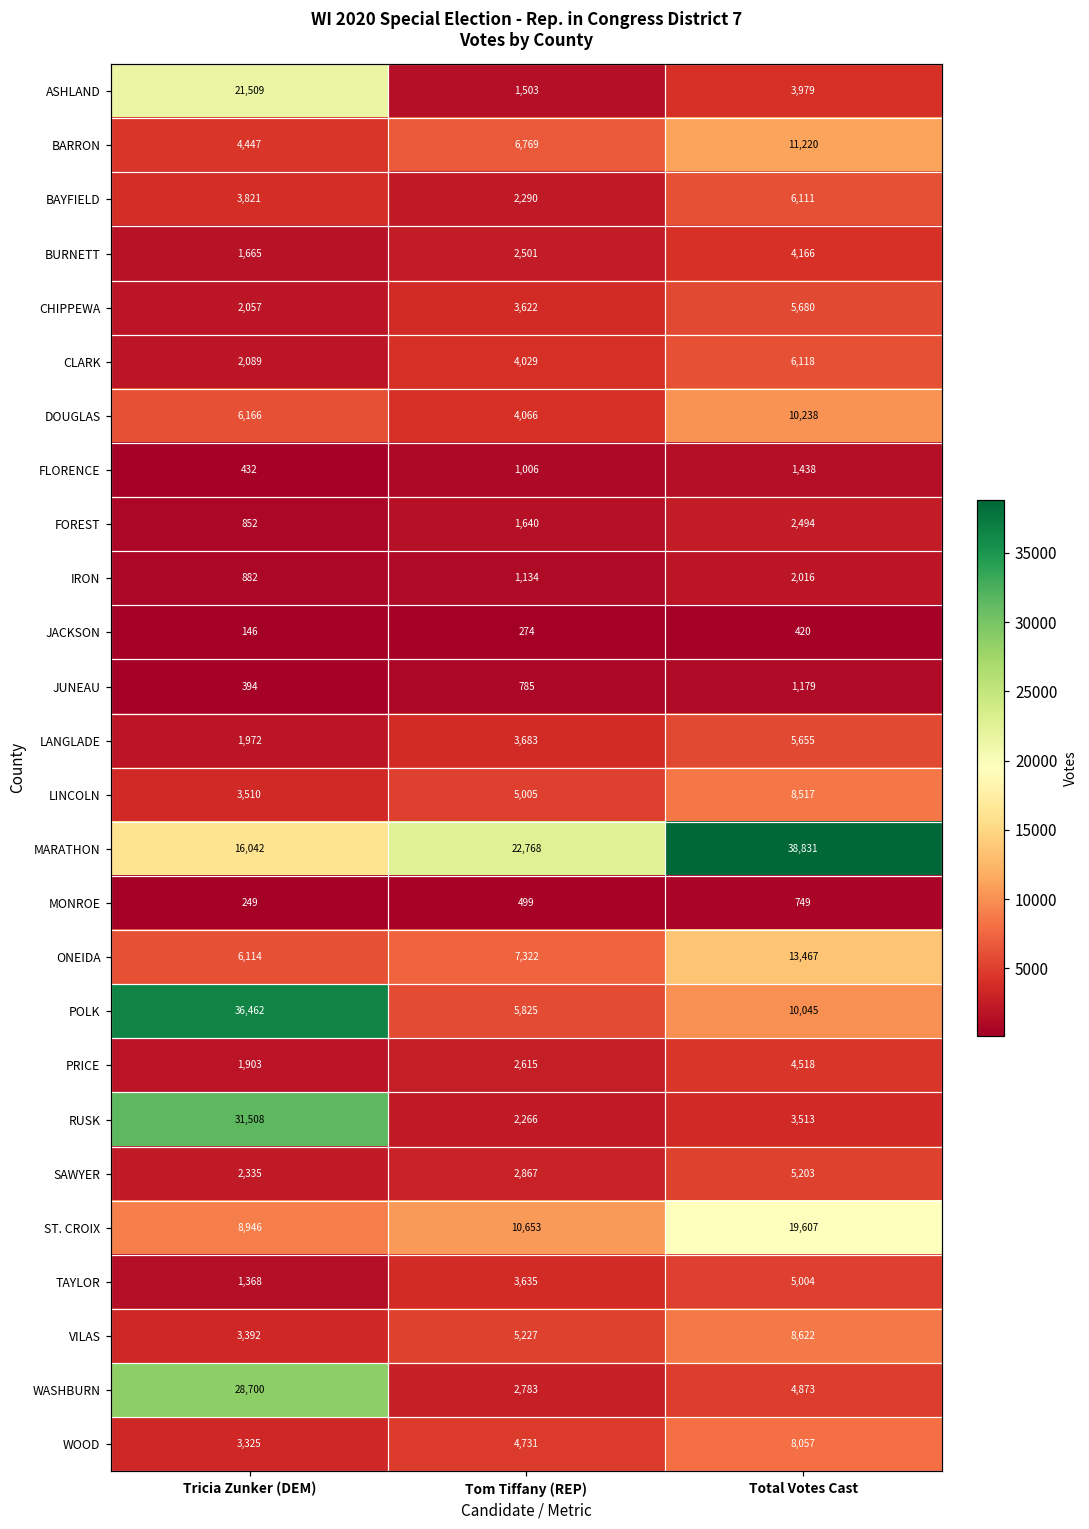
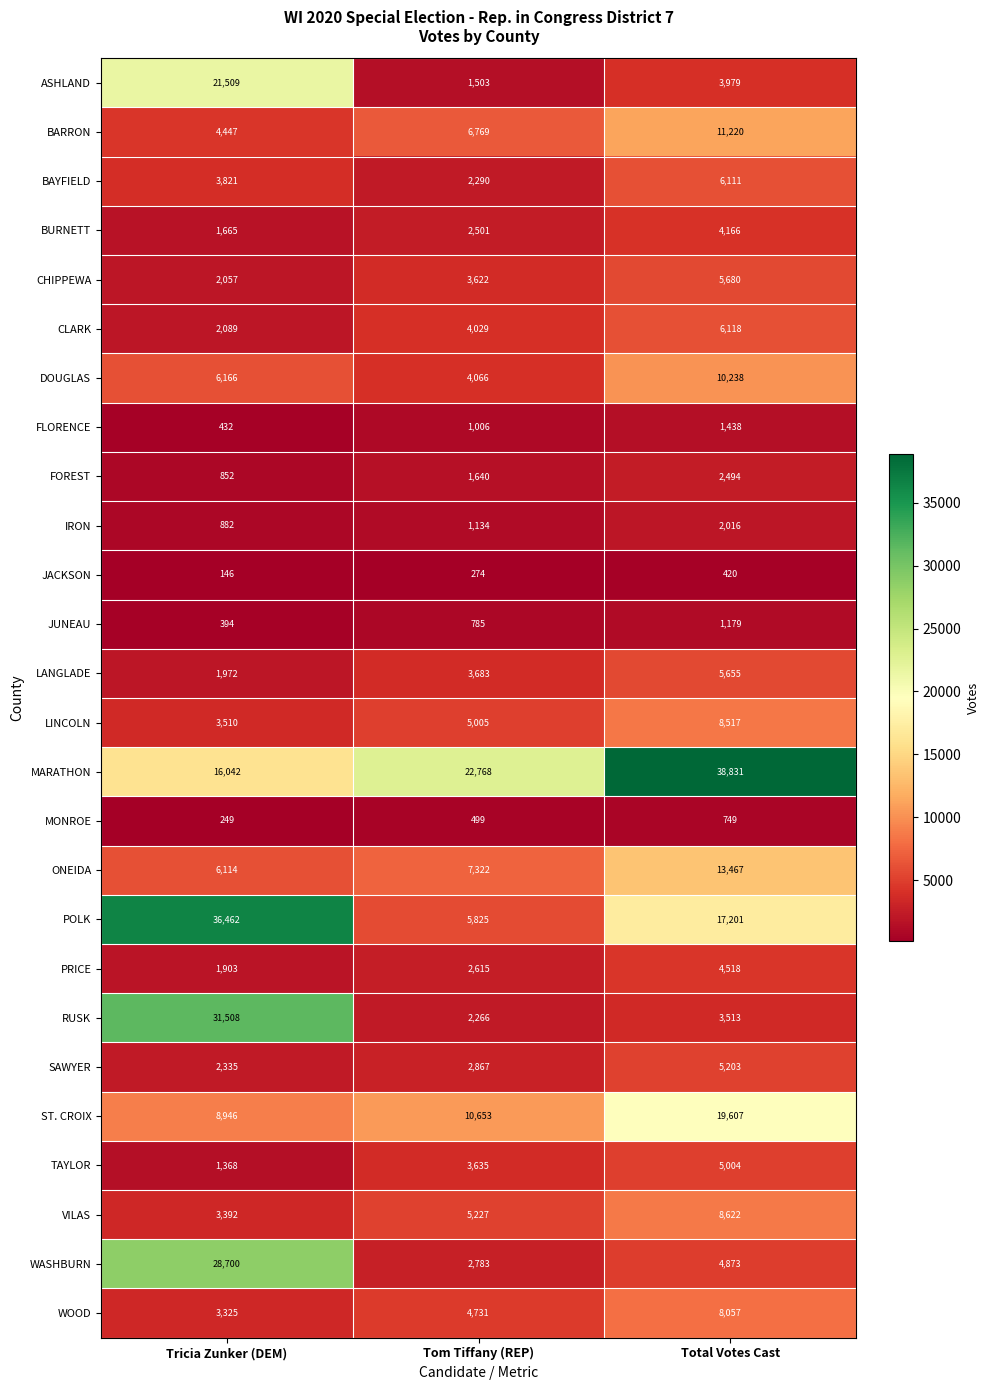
POLK, Total Votes Cast: 10,045 -> 17,201
